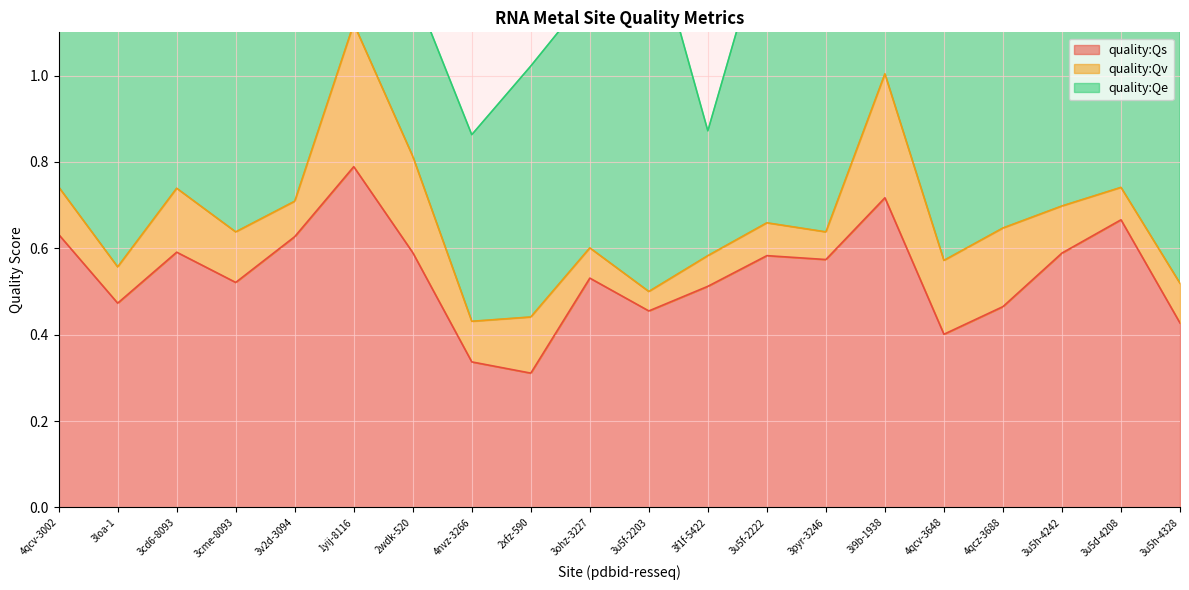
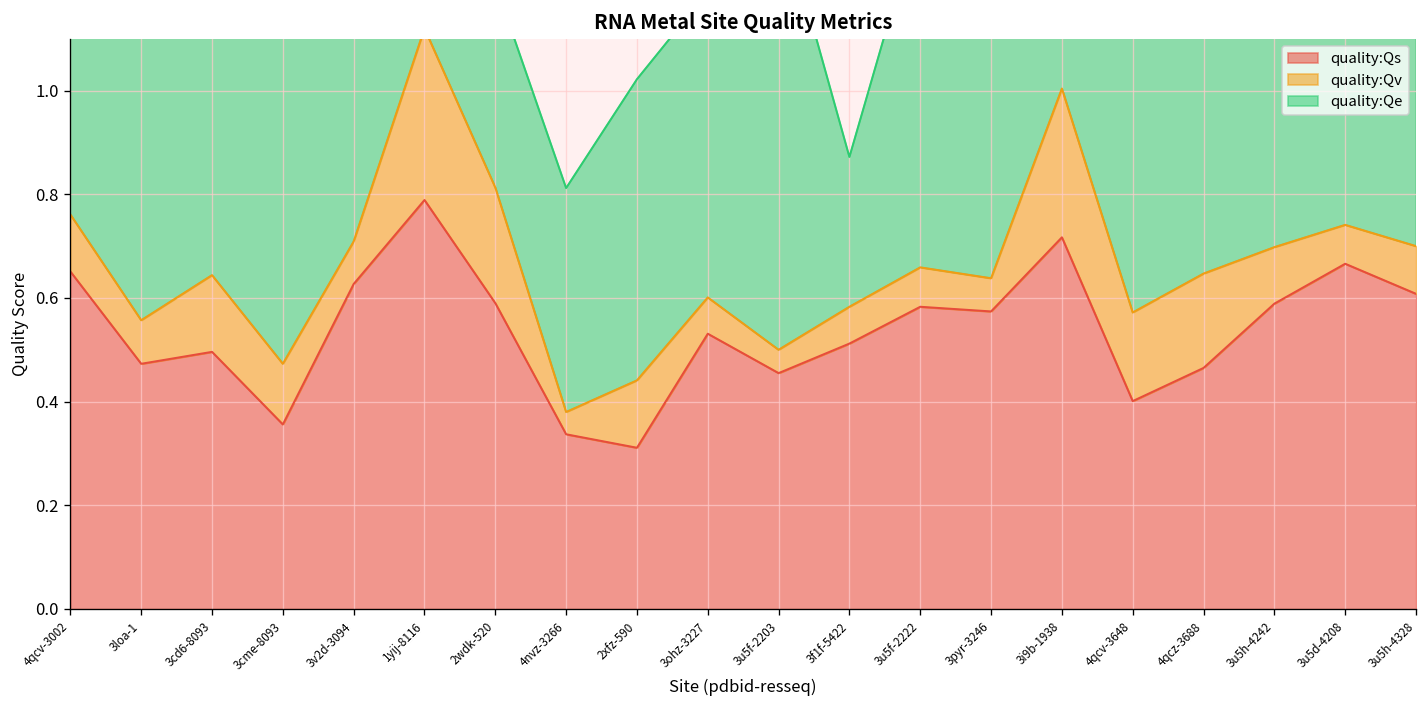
quality:Qs, 4qcv-3002: 0.63 -> 0.65
quality:Qs, 3cd6-8093: 0.59 -> 0.50
quality:Qs, 3cme-8093: 0.52 -> 0.36
quality:Qv, 4nvz-3266: 0.09 -> 0.04
quality:Qs, 3u5h-4328: 0.43 -> 0.61
